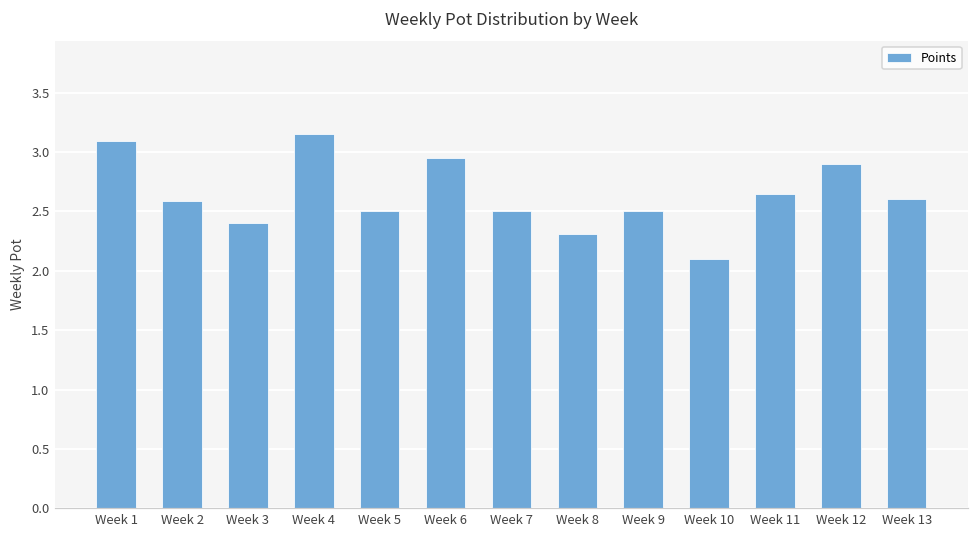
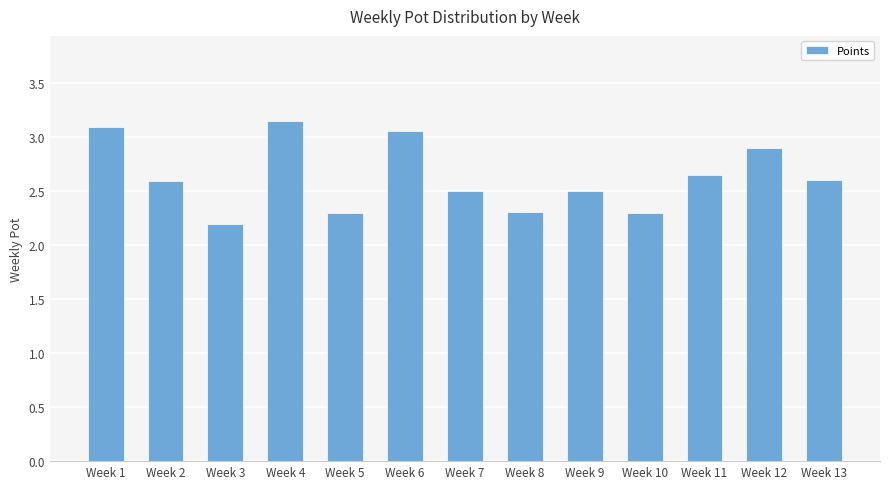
Week 3: 2.4 -> 2.2
Week 5: 2.5 -> 2.3
Week 6: 2.95 -> 3.06
Week 10: 2.1 -> 2.3
